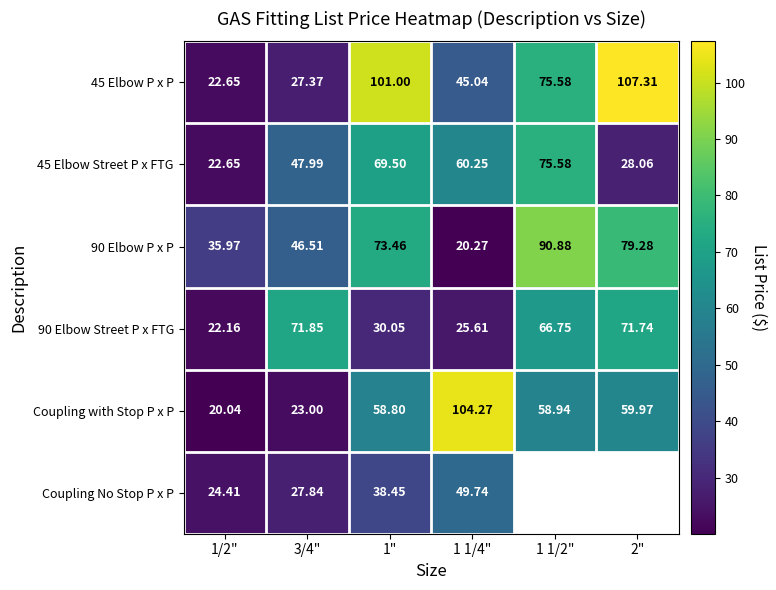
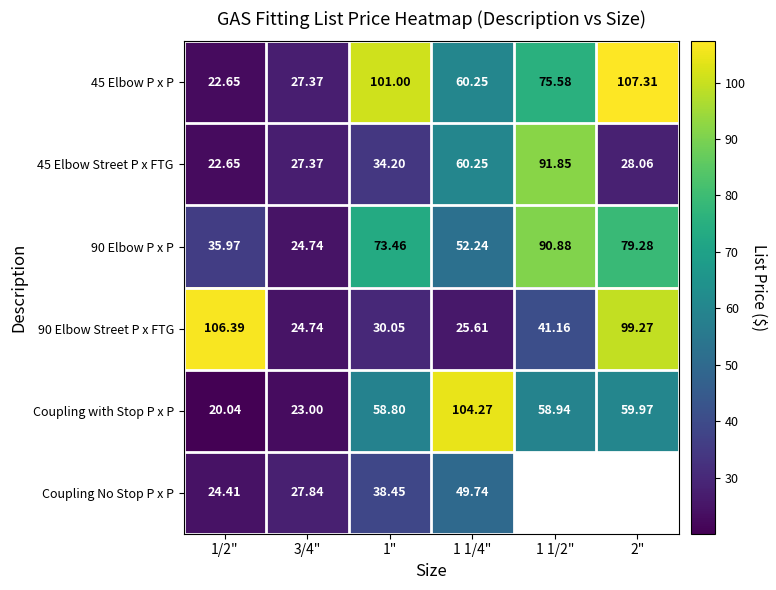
45 Elbow P x P, 1 1/4": 45.04 -> 60.25
45 Elbow Street P x FTG, 3/4": 47.99 -> 27.37
45 Elbow Street P x FTG, 1": 69.50 -> 34.20
45 Elbow Street P x FTG, 1 1/2": 75.58 -> 91.85
90 Elbow P x P, 3/4": 46.51 -> 24.74
90 Elbow P x P, 1 1/4": 20.27 -> 52.24
90 Elbow Street P x FTG, 1/2": 22.16 -> 106.39
90 Elbow Street P x FTG, 3/4": 71.85 -> 24.74
90 Elbow Street P x FTG, 1 1/2": 66.75 -> 41.16
90 Elbow Street P x FTG, 2": 71.74 -> 99.27
